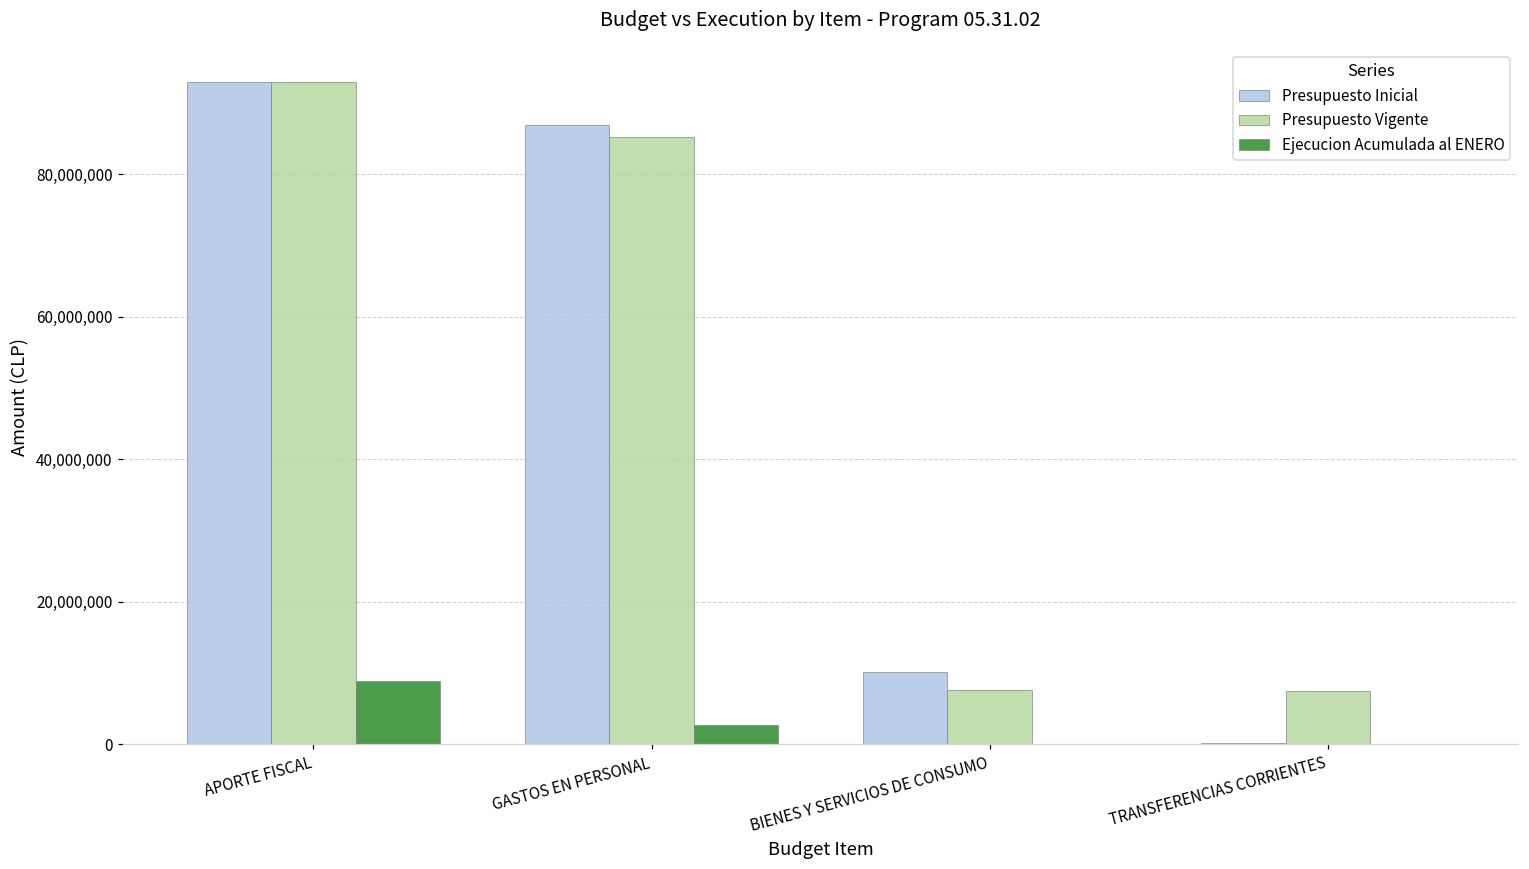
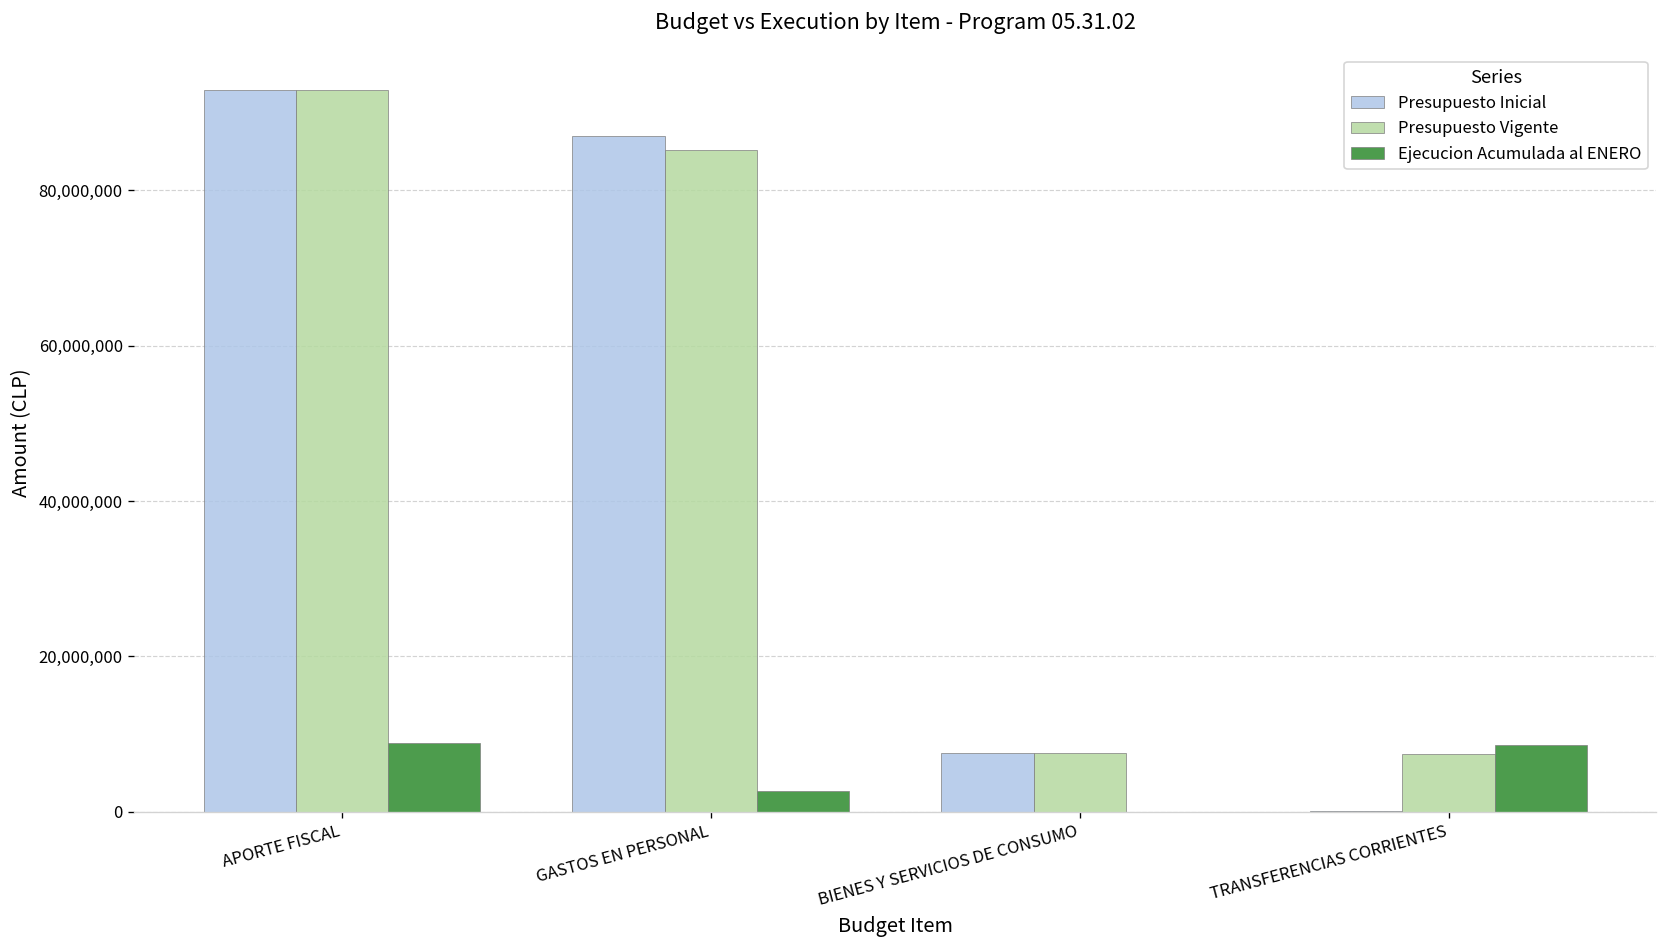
Presupuesto Inicial, BIENES Y SERVICIOS DE CONSUMO: 10,000,000 -> 8,000,000
Ejecucion Acumulada al ENERO, TRANSFERENCIAS CORRIENTES: 0 -> 9,000,000
